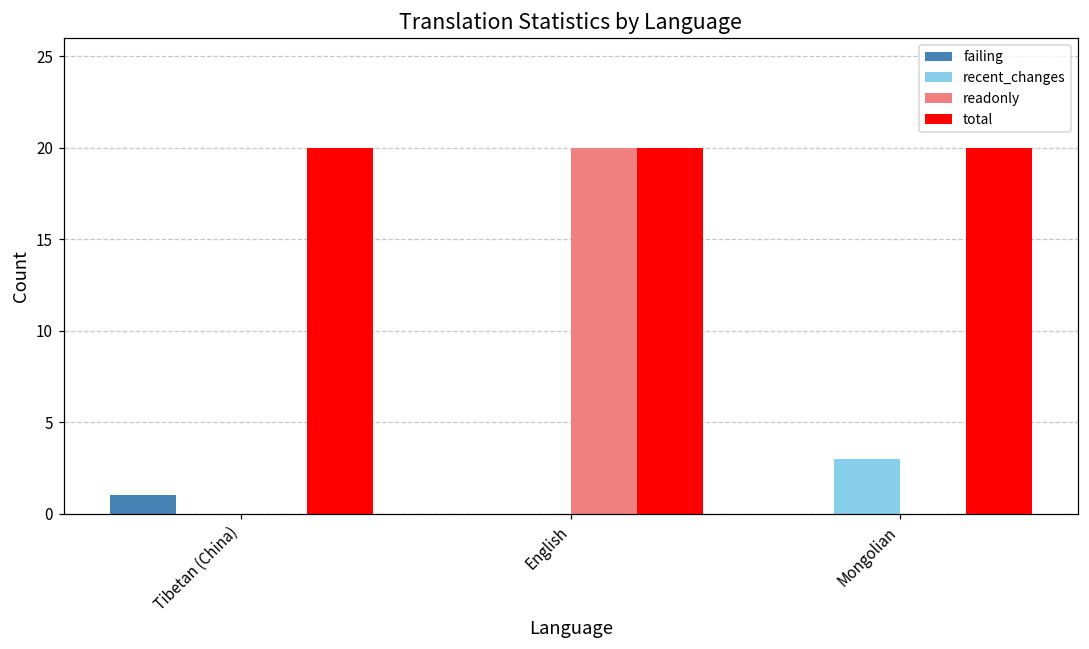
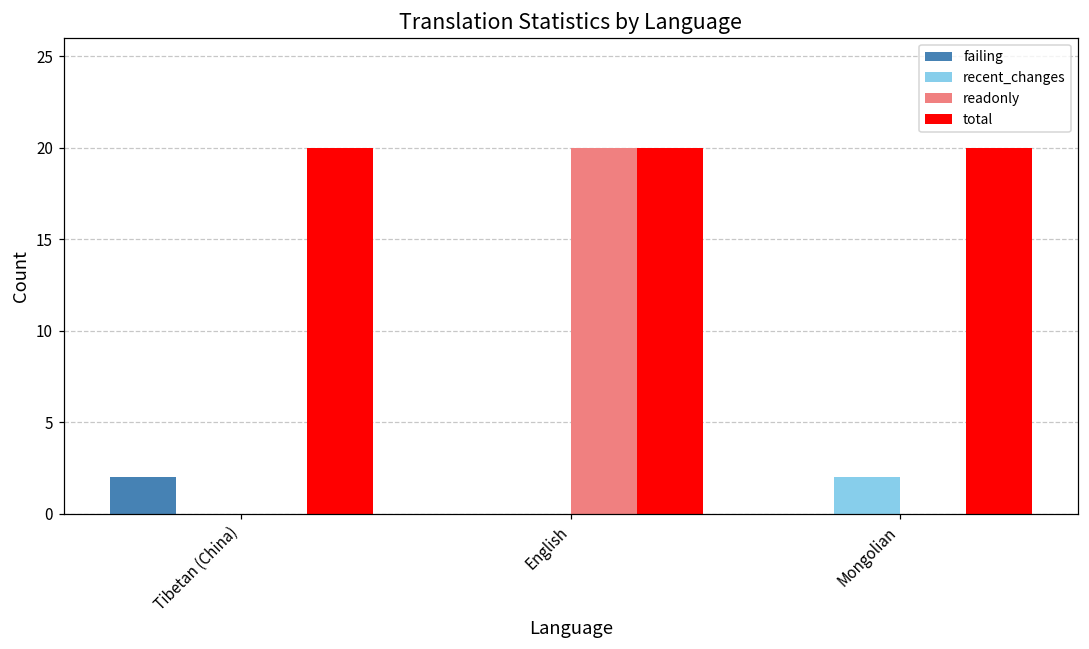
failing, Tibetan (China): 1 -> 2
recent_changes, Mongolian: 3 -> 2
